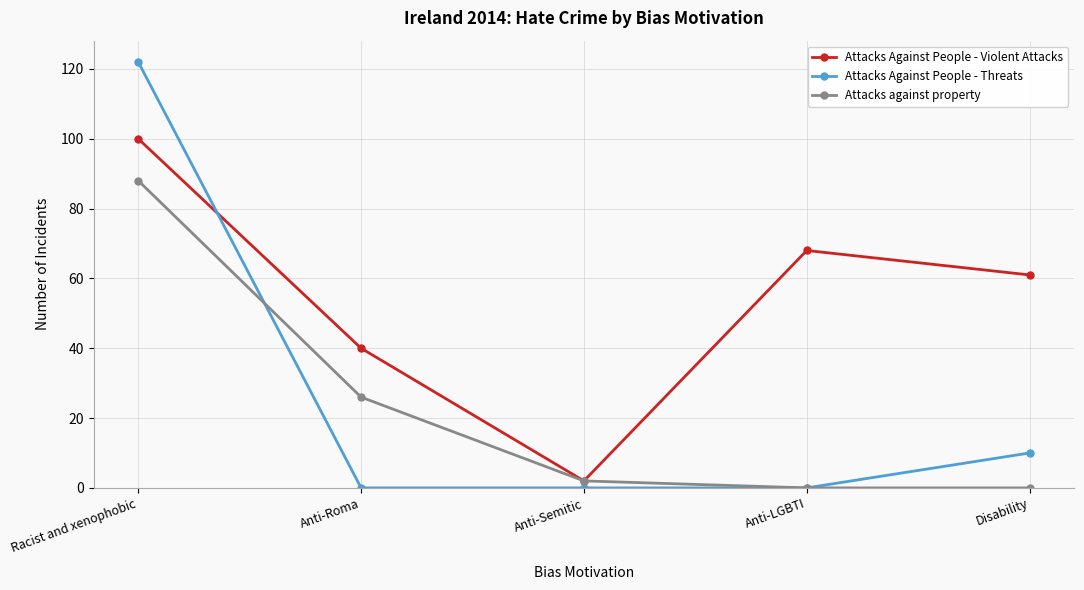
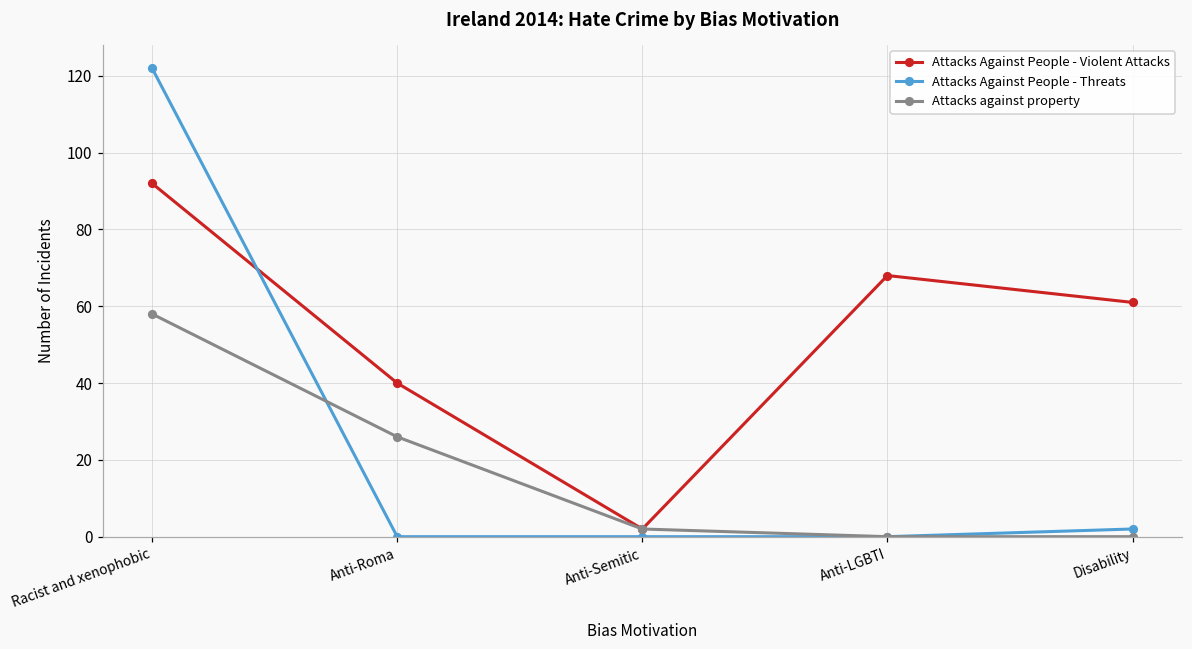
Attacks Against People - Violent Attacks, Racist and xenophobic: 100 -> 92
Attacks against property, Racist and xenophobic: 88 -> 58
Attacks Against People - Threats, Disability: 10 -> 2
